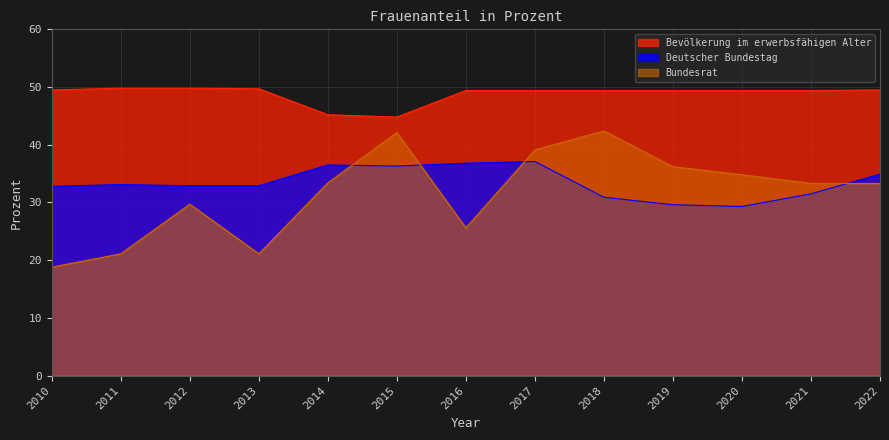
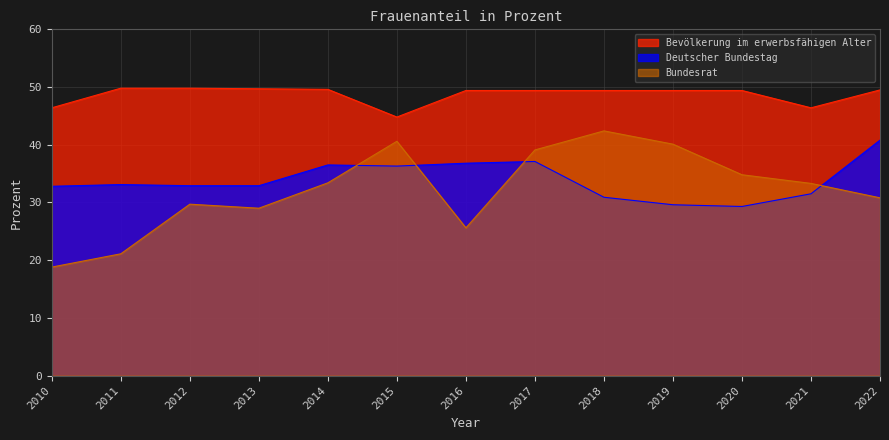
Bevölkerung im erwerbsfähigen Alter, 2010: 50 -> 46
Bundesrat, 2013: 21 -> 29
Bevölkerung im erwerbsfähigen Alter, 2014: 45 -> 50
Bundesrat, 2015: 42 -> 41
Bundesrat, 2019: 36 -> 40
Bevölkerung im erwerbsfähigen Alter, 2021: 49 -> 46
Deutscher Bundestag, 2022: 35 -> 41
Bundesrat, 2022: 33 -> 31
